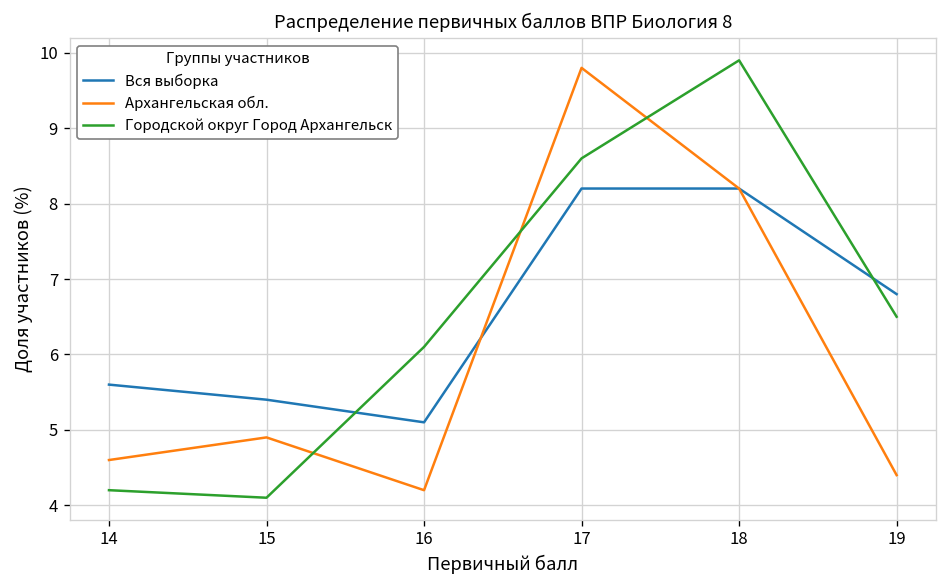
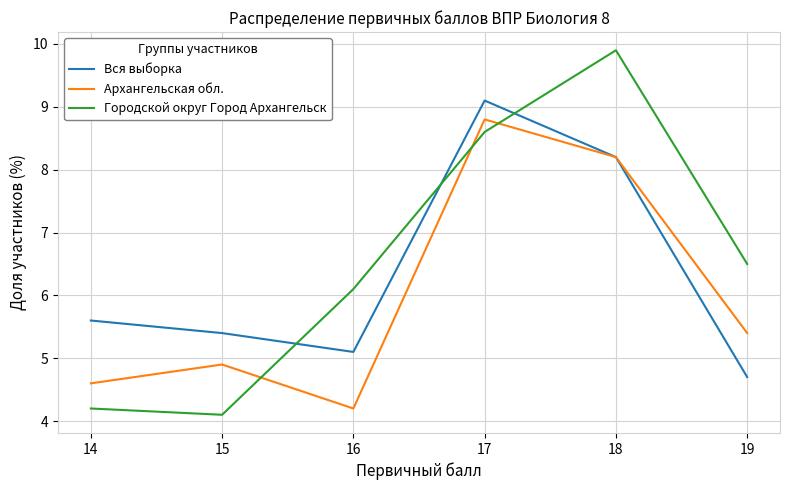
Вся выборка, 17: 8.2 -> 9.1
Архангельская обл., 17: 9.8 -> 8.8
Вся выборка, 19: 6.8 -> 4.7
Архангельская обл., 19: 4.4 -> 5.4
